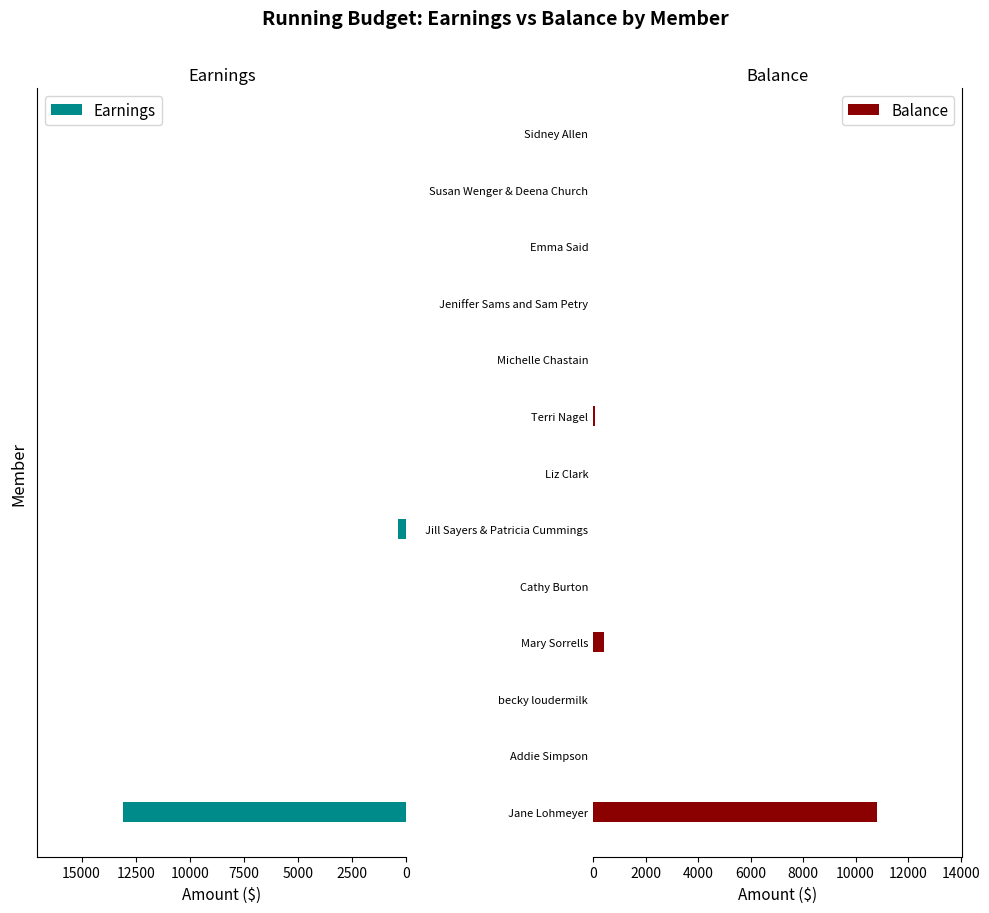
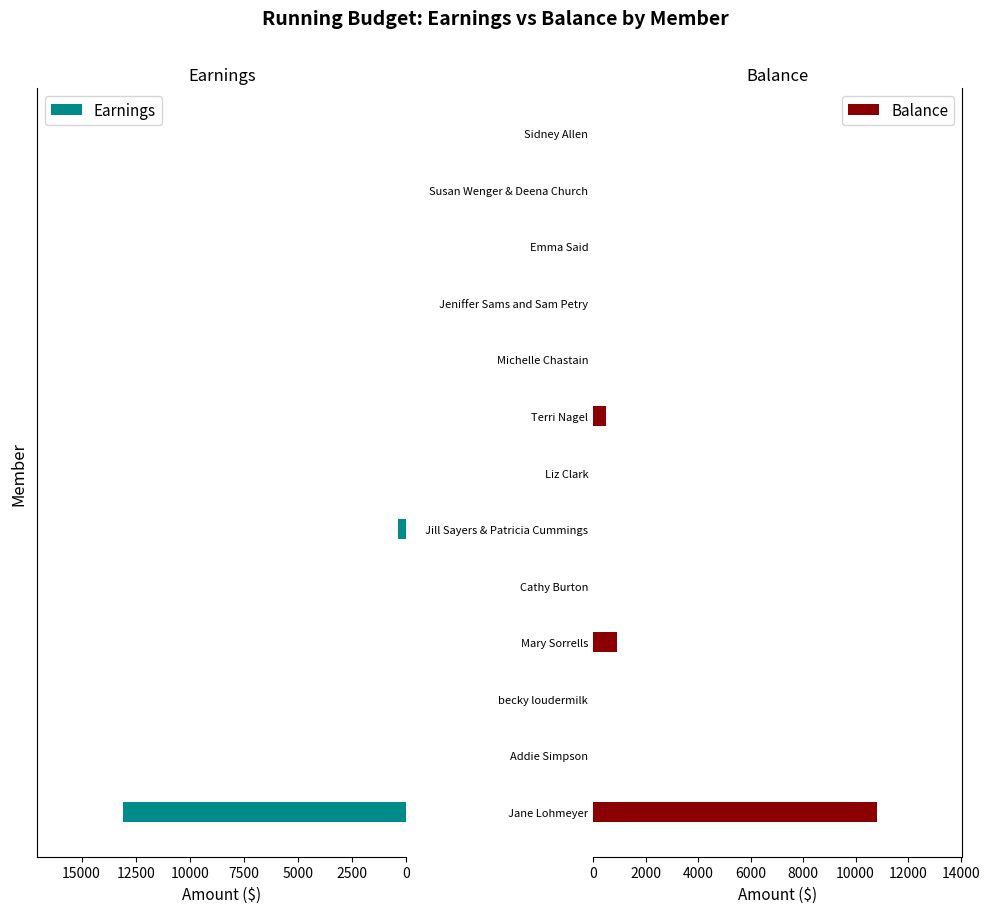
Balance, Terri Nagel: 100 -> 500
Balance, Mary Sorrells: 400 -> 900
